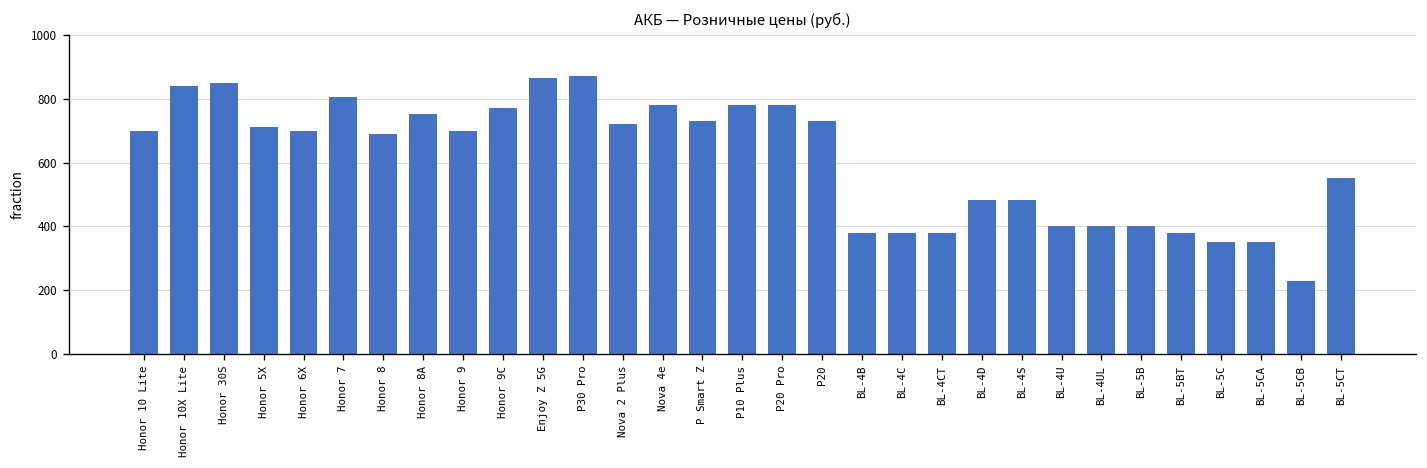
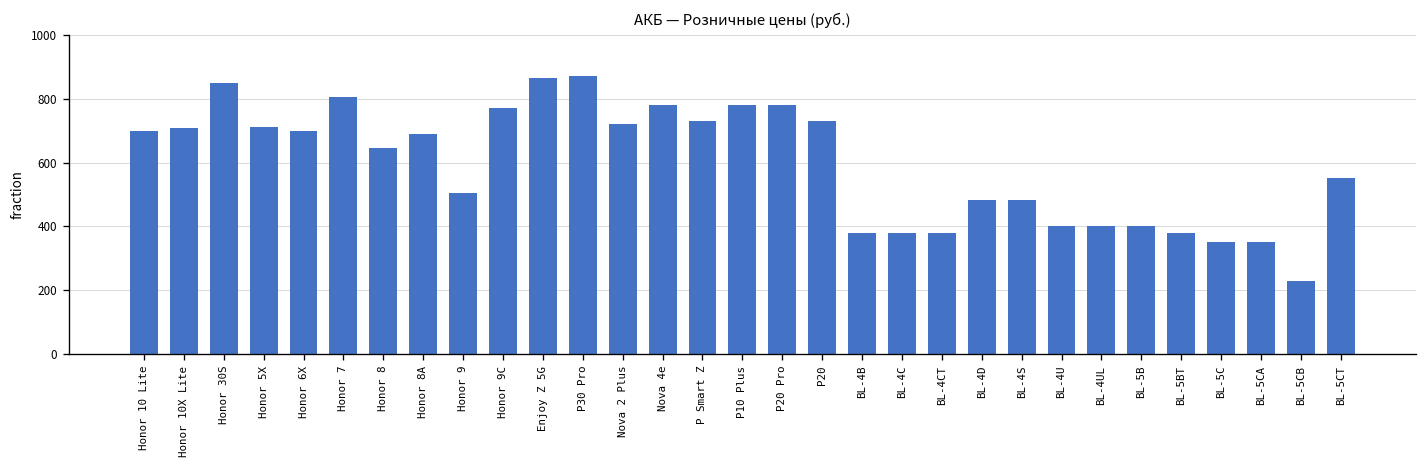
Honor 10X Lite: 840 -> 710
Honor 8: 690 -> 650
Honor 8A: 750 -> 690
Honor 9: 700 -> 500
